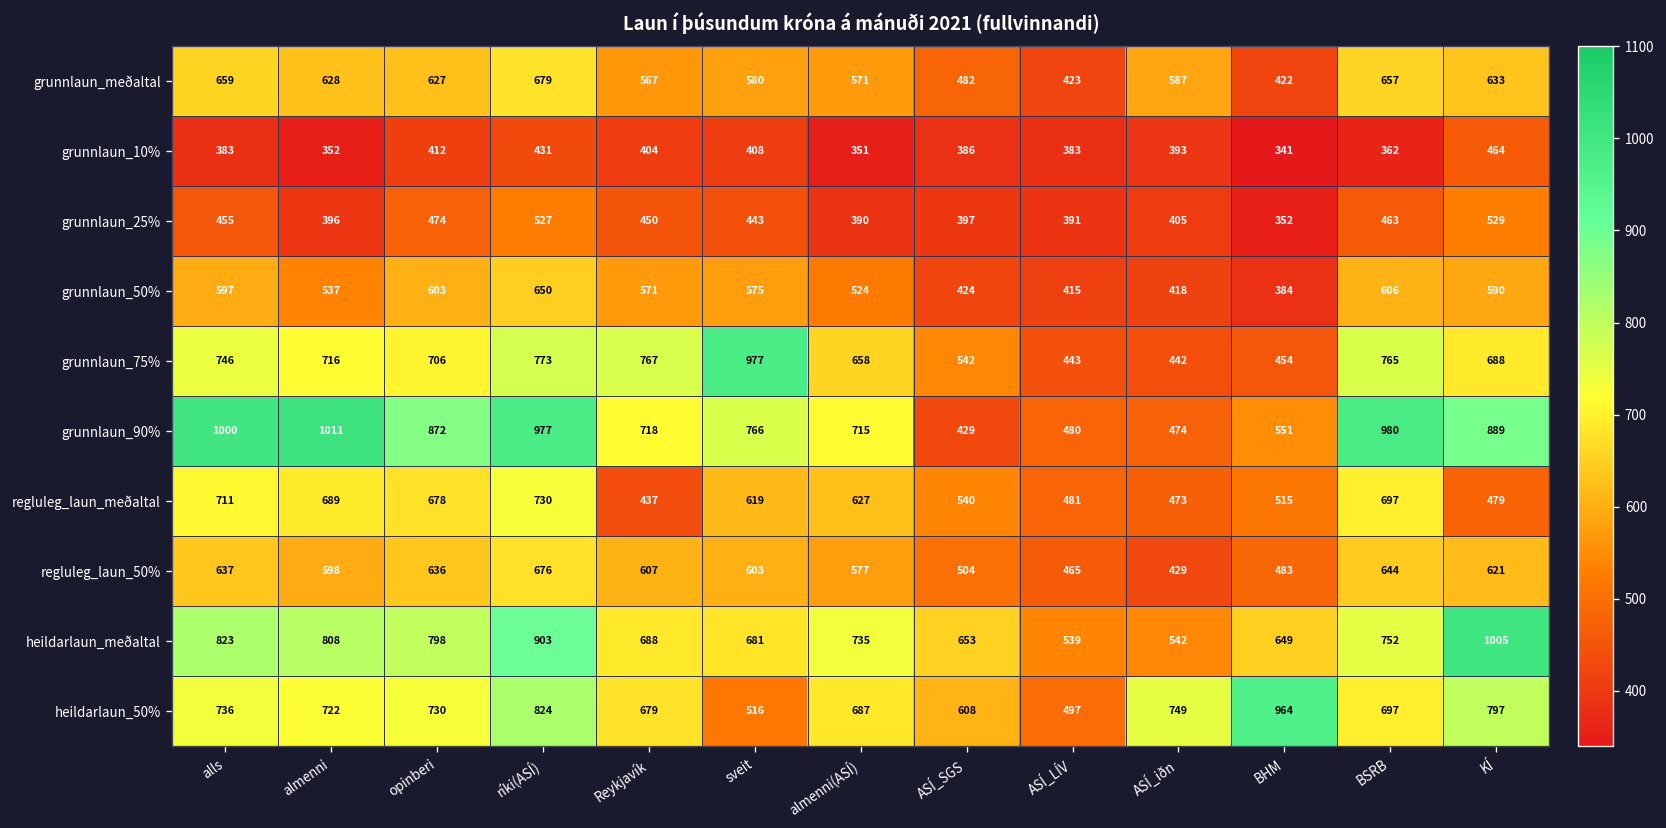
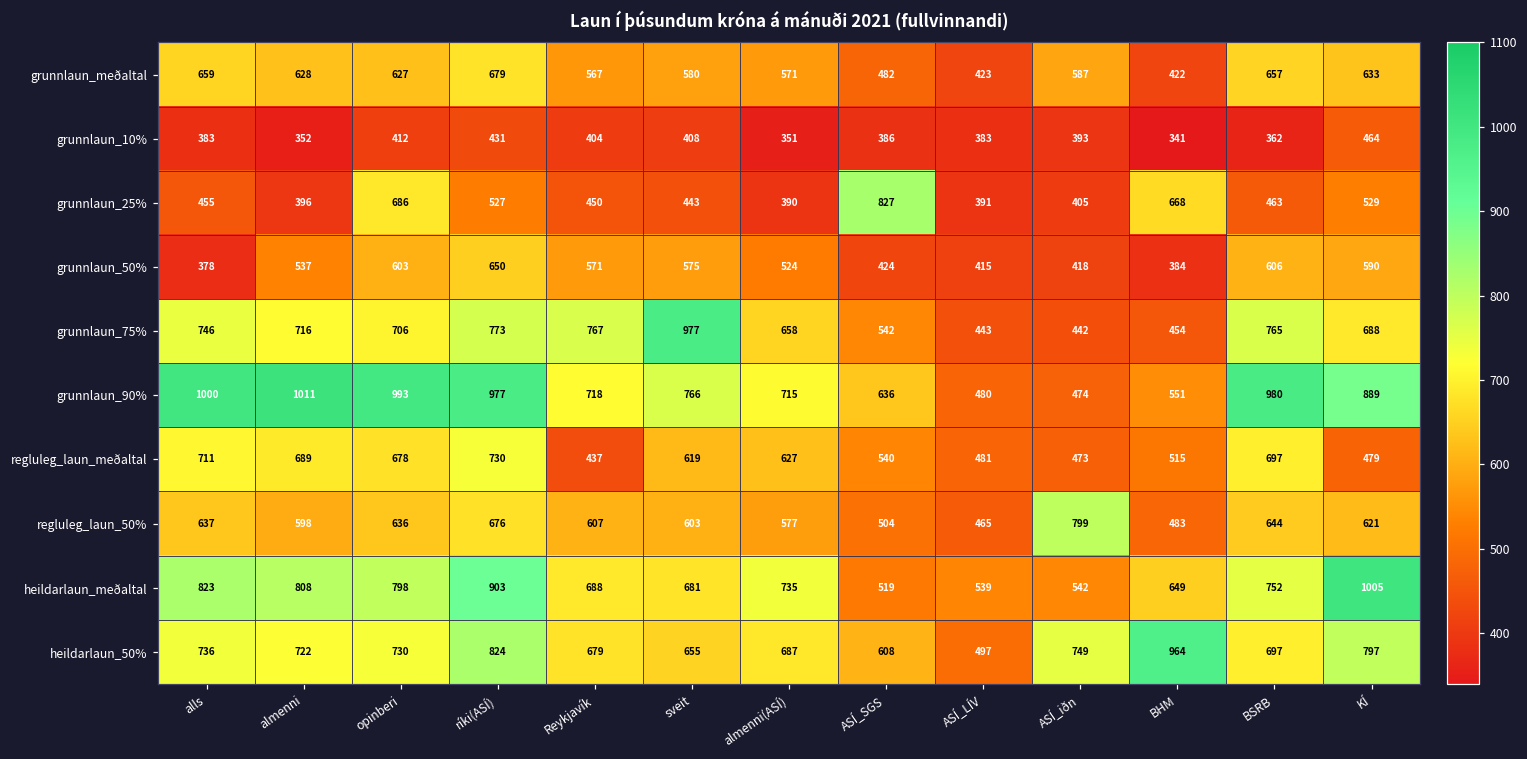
grunnlaun_25%, opinberi: 474 -> 686
grunnlaun_25%, ASÍ_SGS: 397 -> 827
grunnlaun_25%, BHM: 352 -> 668
grunnlaun_50%, alls: 597 -> 378
grunnlaun_90%, opinberi: 872 -> 993
grunnlaun_90%, ASÍ_SGS: 429 -> 636
regluleg_laun_50%, ASÍ_iðn: 429 -> 799
heildarlaun_meðaltal, ASÍ_SGS: 653 -> 519
heildarlaun_50%, sveit: 516 -> 655
